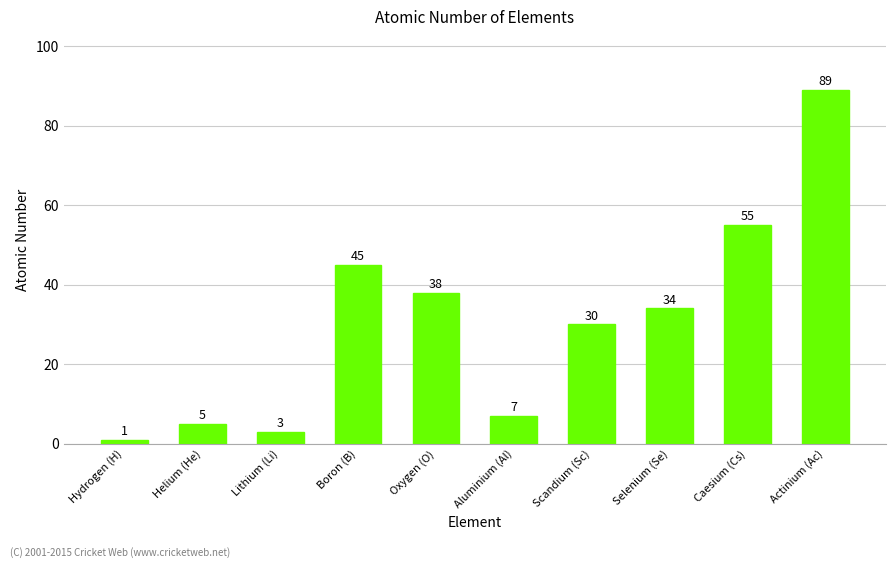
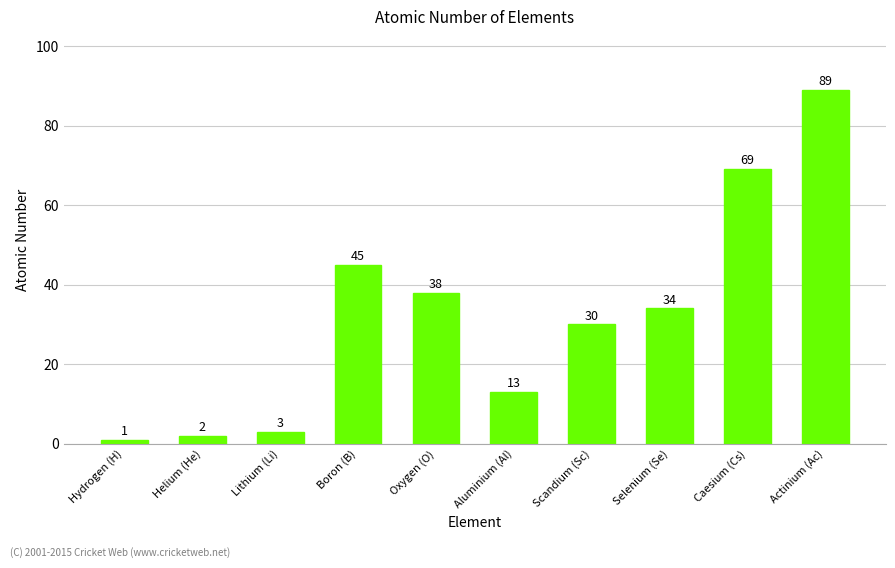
Helium (He): 5 -> 2
Aluminium (Al): 7 -> 13
Caesium (Cs): 55 -> 69
